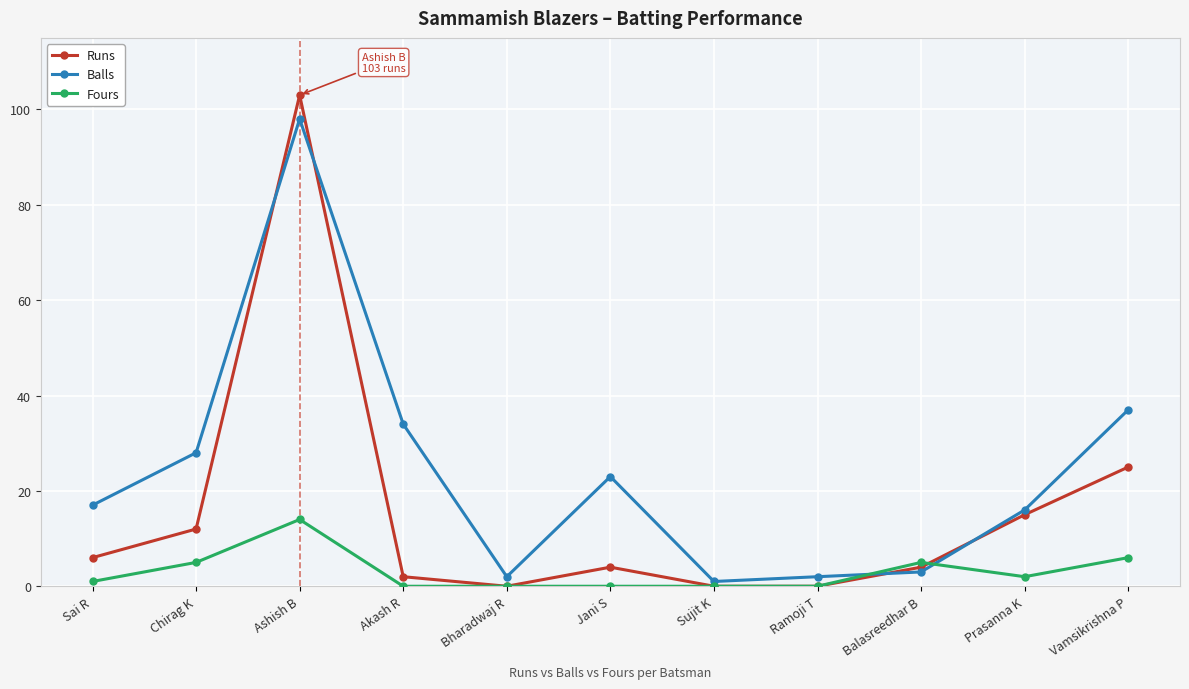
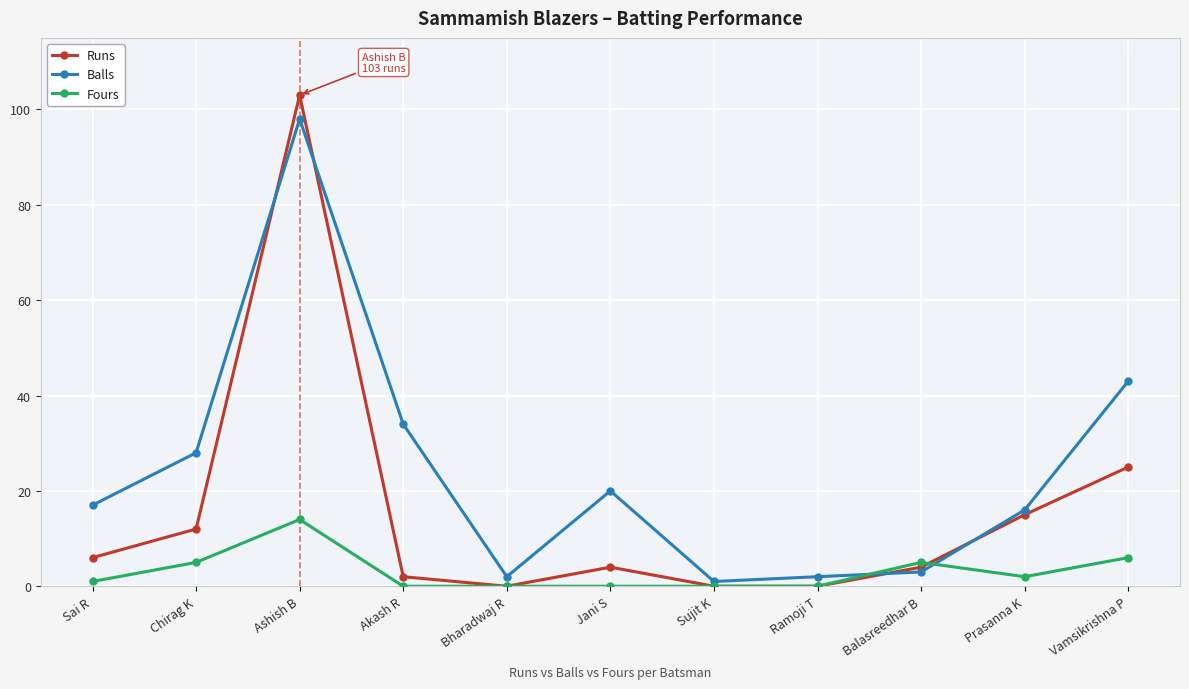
Balls, Jani S: 23 -> 20
Balls, Vamsikrishna P: 37 -> 43
